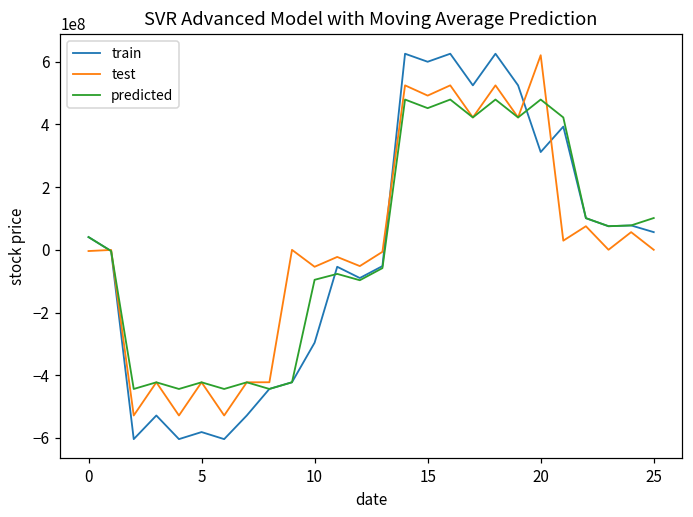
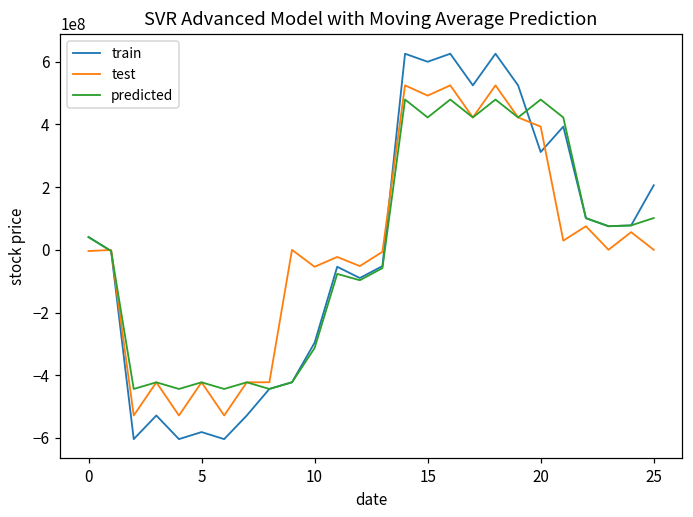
predicted, 10: -100000000 -> -310000000
predicted, 15: 450000000 -> 420000000
test, 20: 620000000 -> 390000000
train, 25: 60000000 -> 210000000
